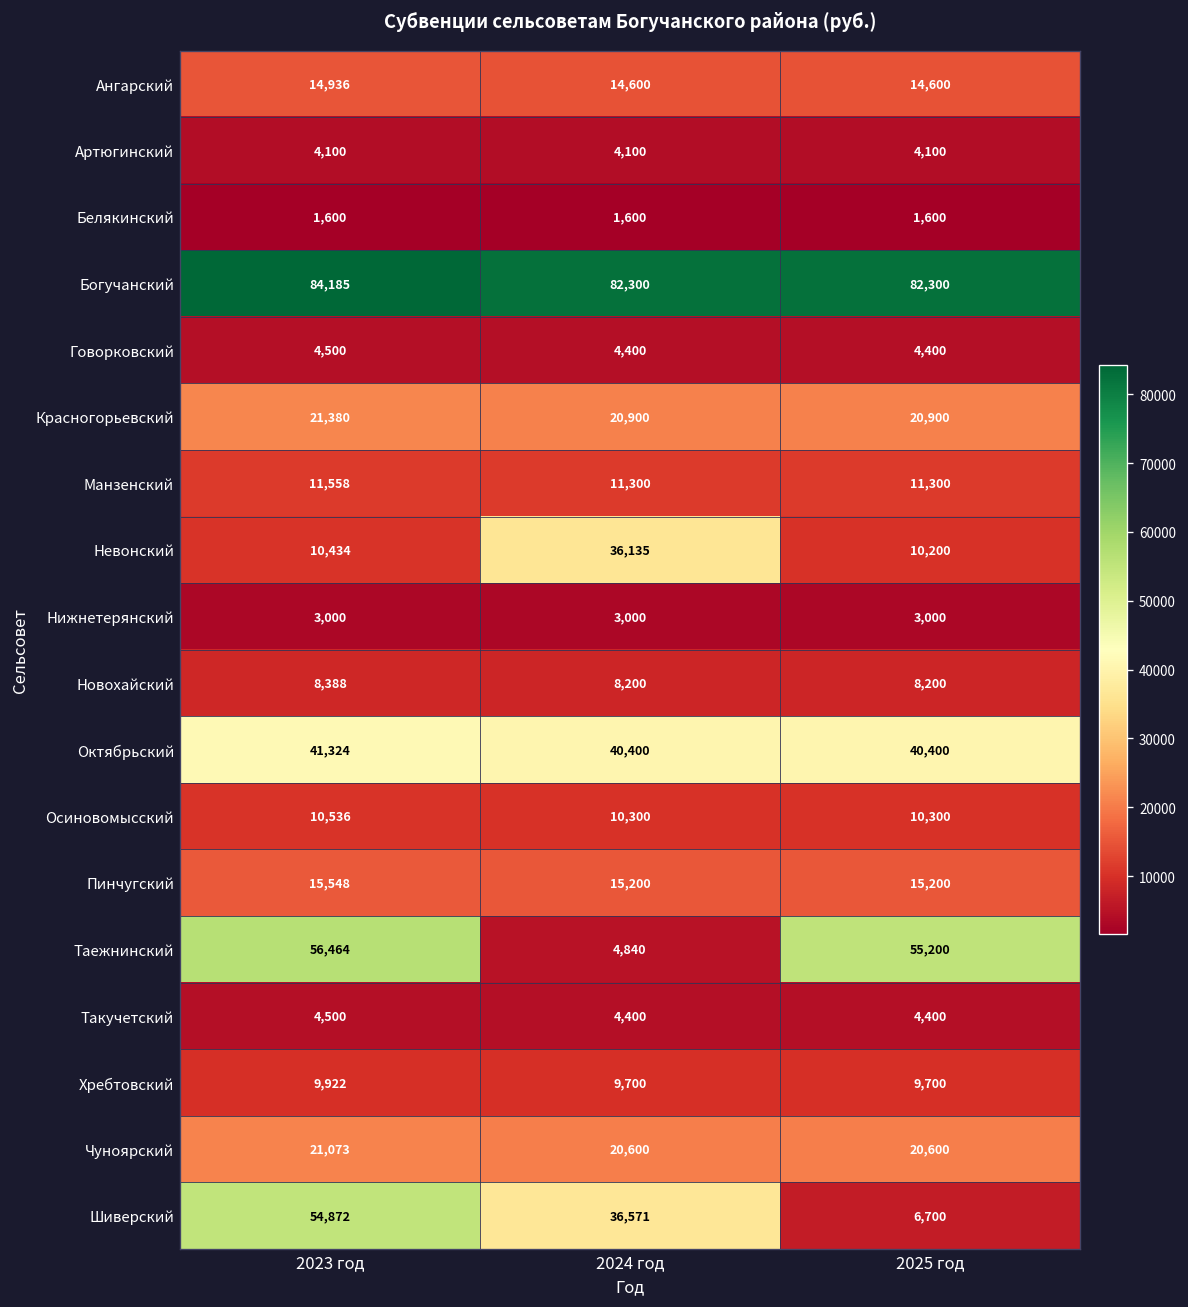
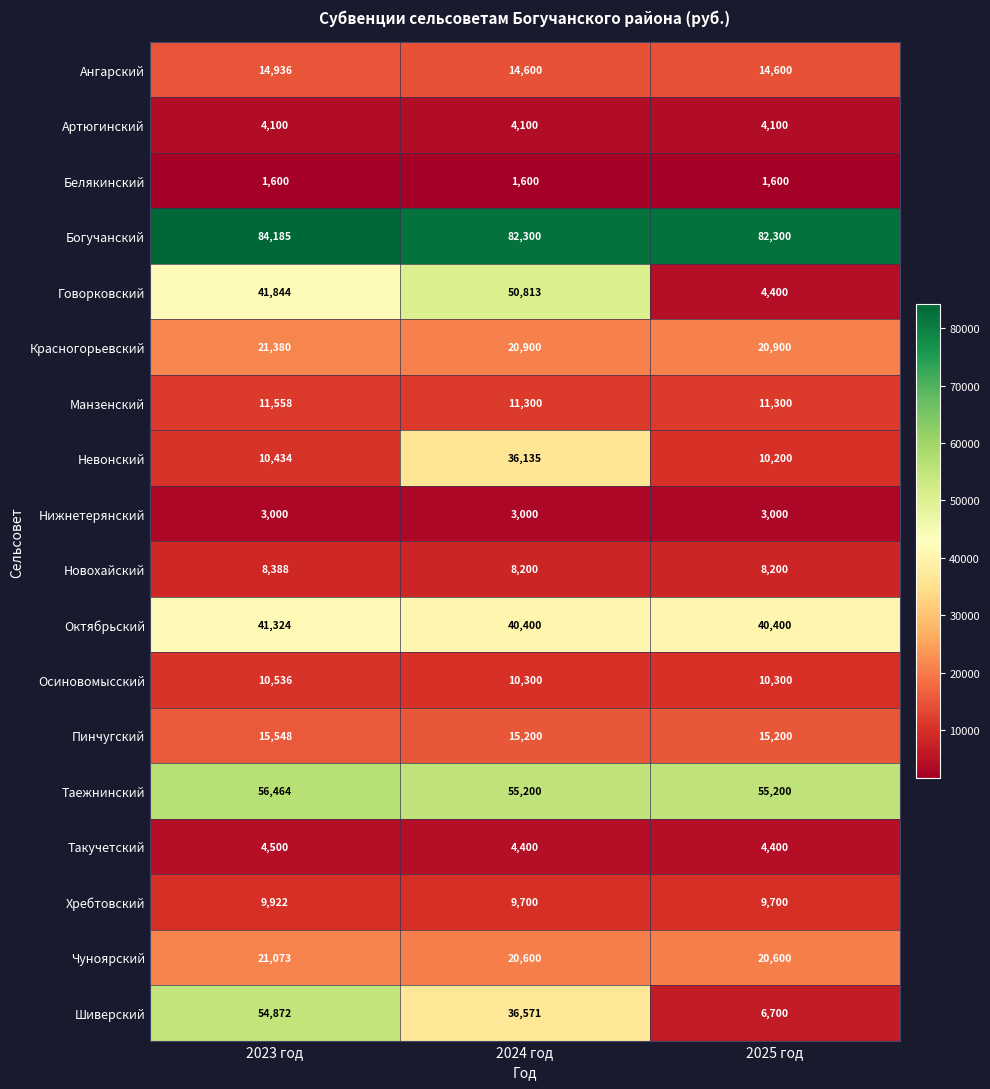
Говорковский, 2023 год: 4,500 -> 41,844
Говорковский, 2024 год: 4,400 -> 50,813
Таежнинский, 2024 год: 4,840 -> 55,200
